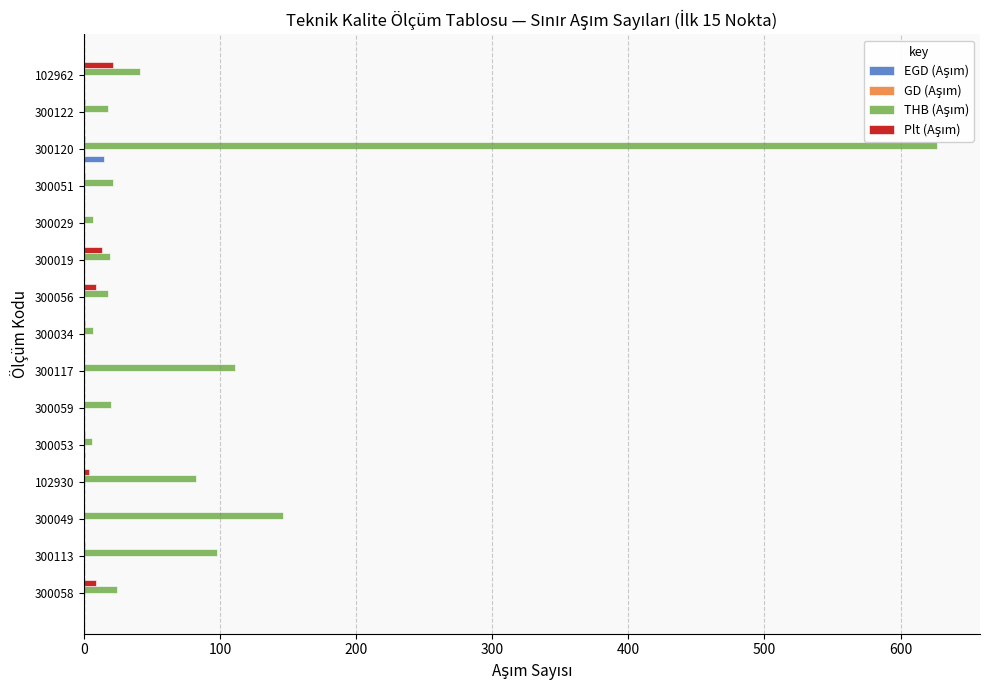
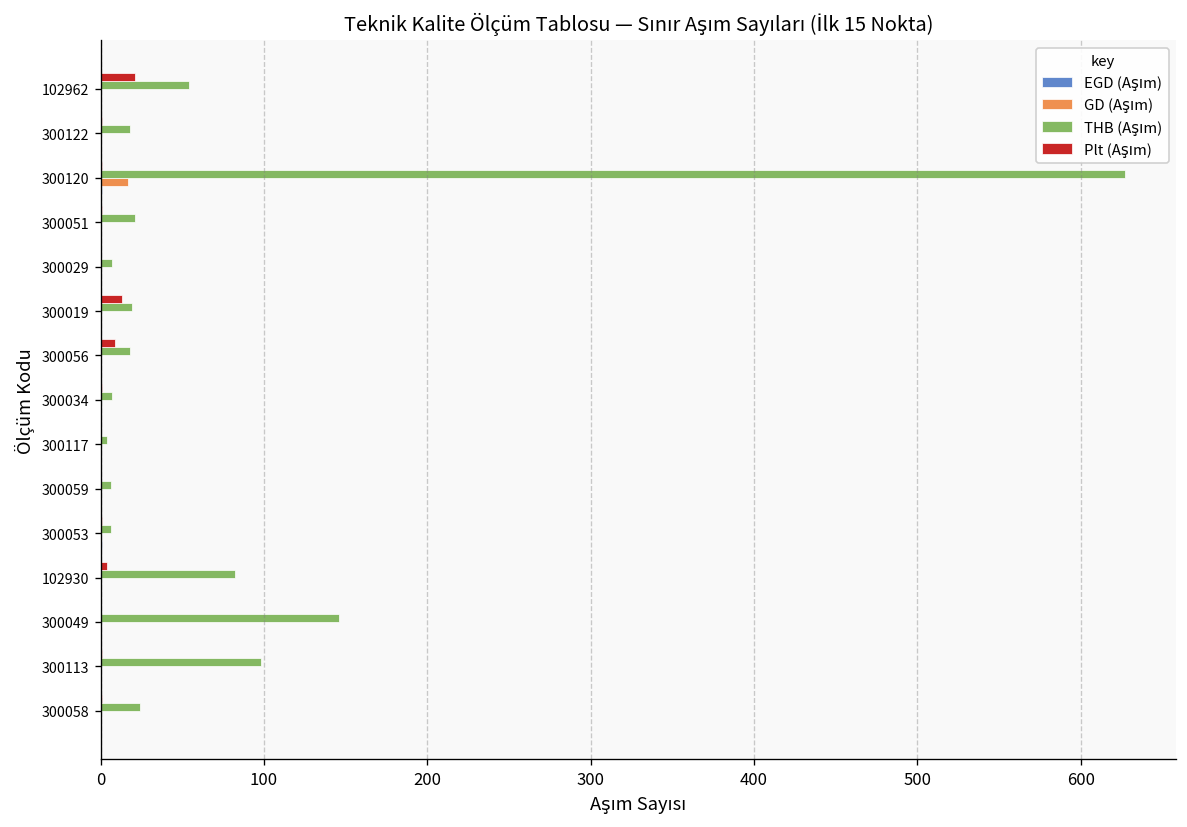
THB (Aşım), 102962: 41 -> 54
GD (Aşım), 300120: 1 -> 17
EGD (Aşım), 300120: 15 -> 1
THB (Aşım), 300117: 111 -> 4
THB (Aşım), 300059: 20 -> 6
Plt (Aşım), 300058: 9 -> 1
